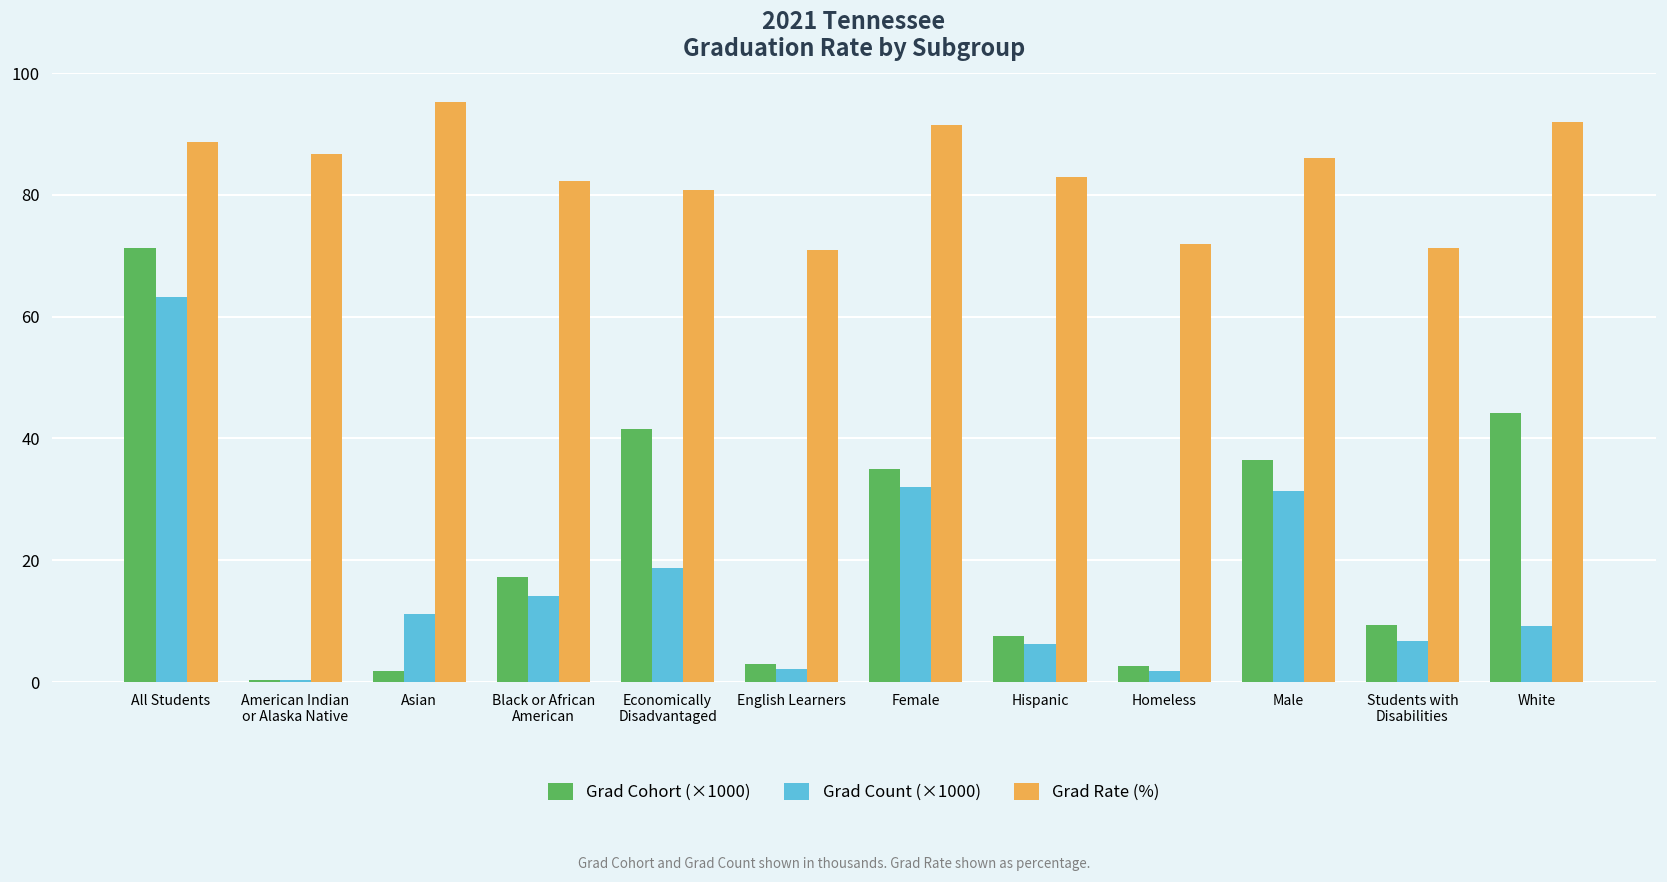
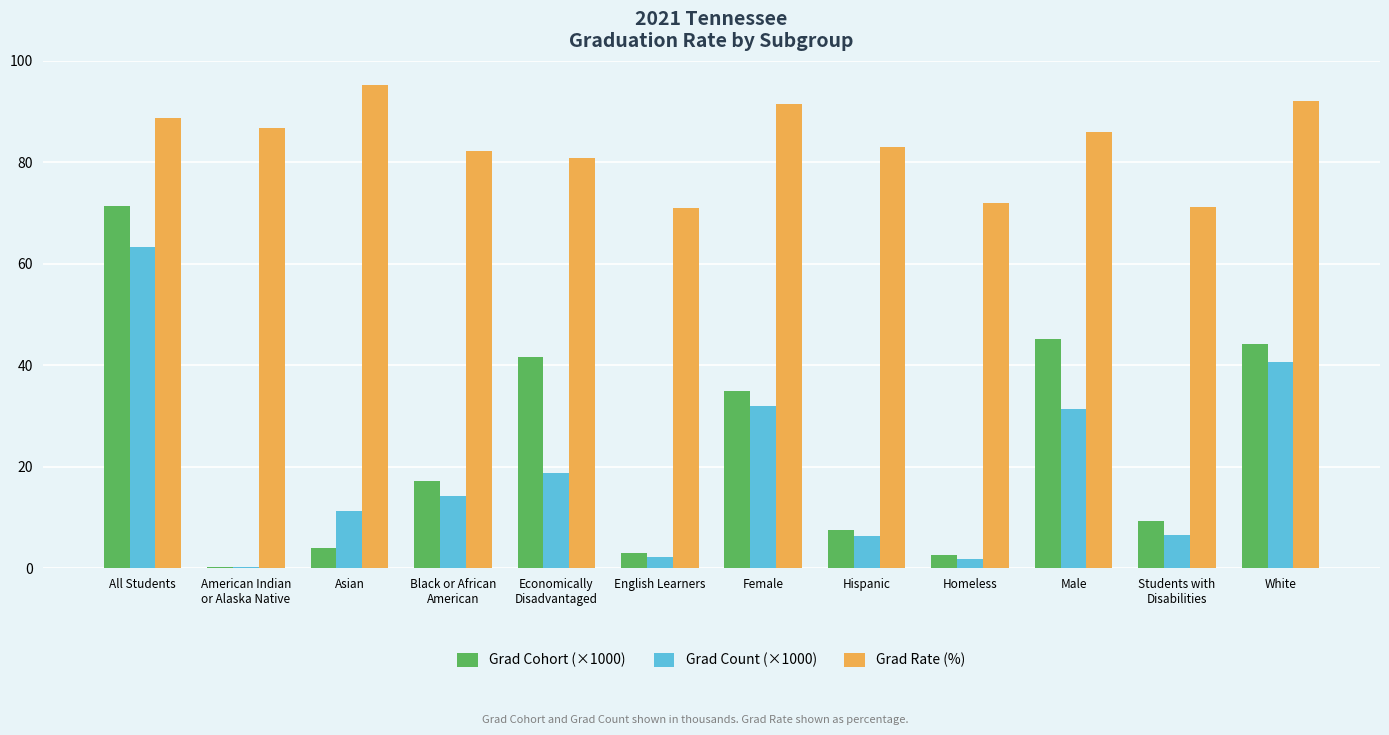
Grad Cohort (×1000), Asian: 2 -> 4
Grad Cohort (×1000), Male: 36 -> 45
Grad Count (×1000), White: 9 -> 41
